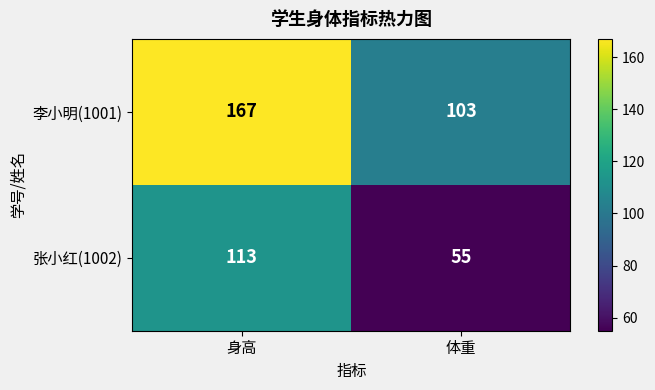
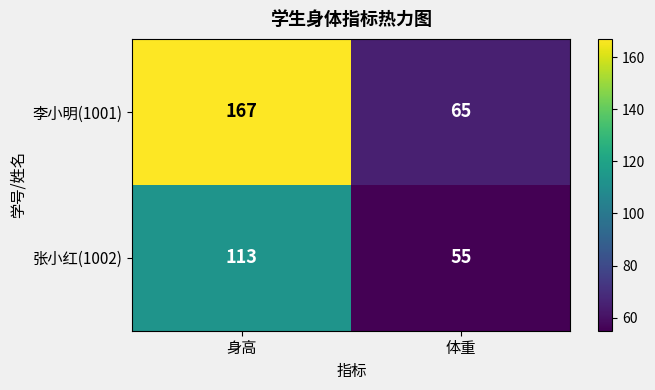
李小明(1001), 体重: 103 -> 65
